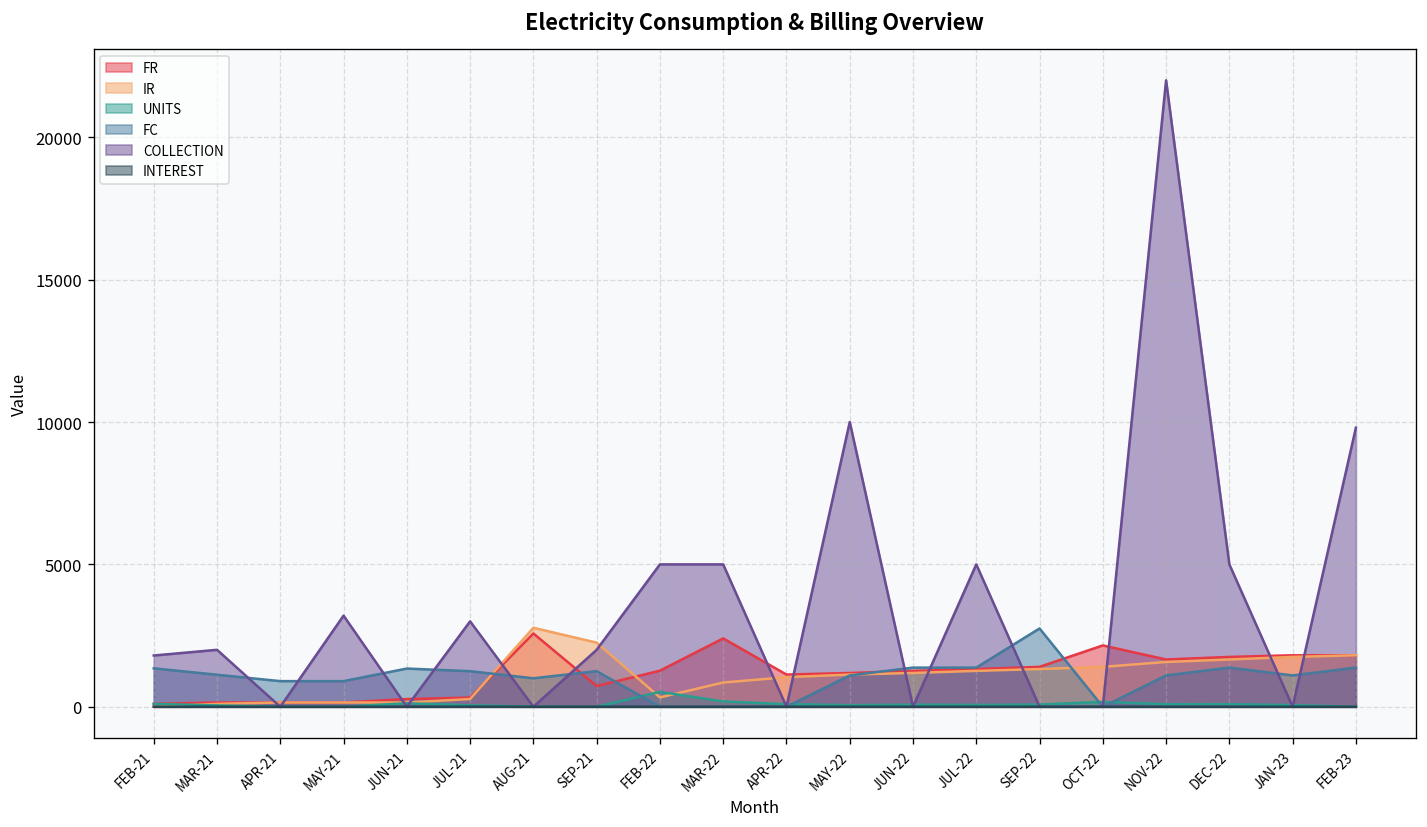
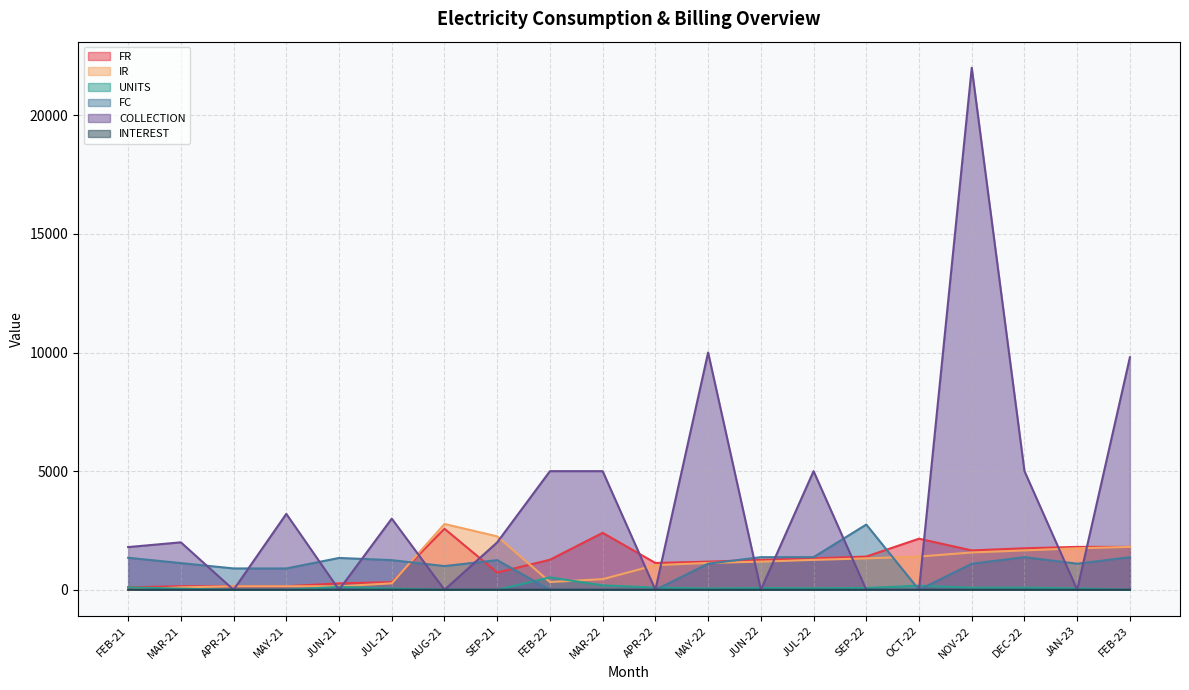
IR, MAR-22: 900 -> 400
